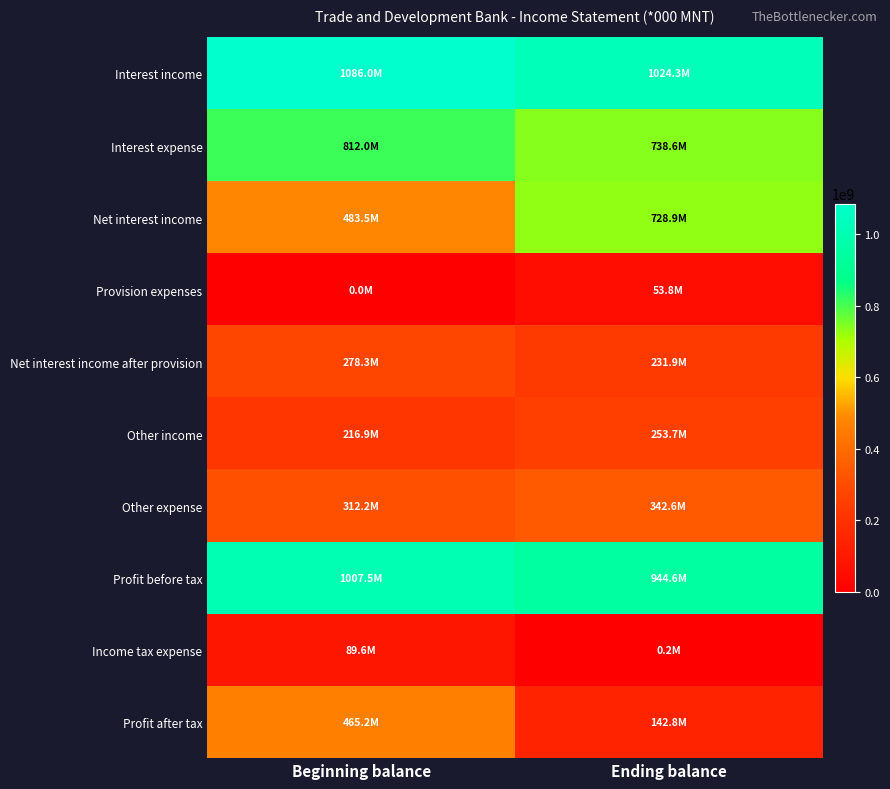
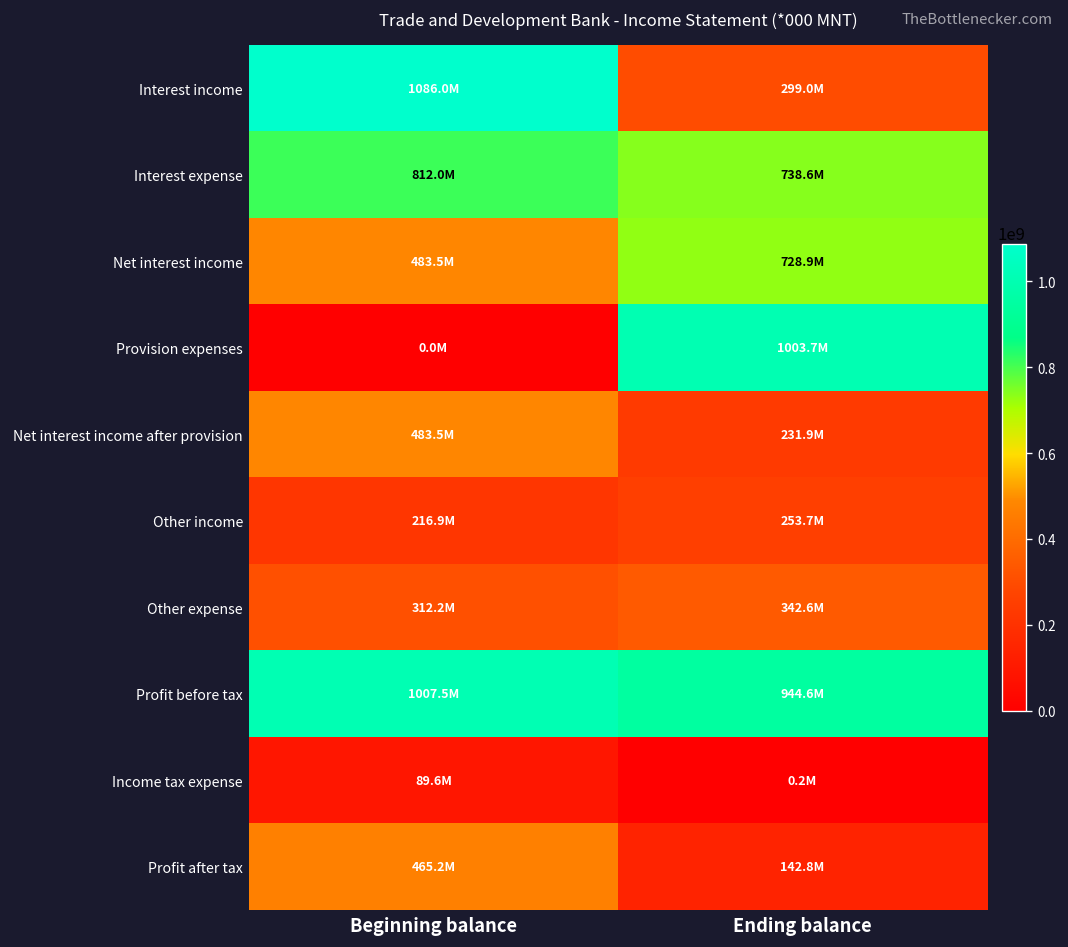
Interest income, Ending balance: 1024.3M -> 299.0M
Provision expenses, Ending balance: 53.8M -> 1003.7M
Net interest income after provision, Beginning balance: 278.3M -> 483.5M
